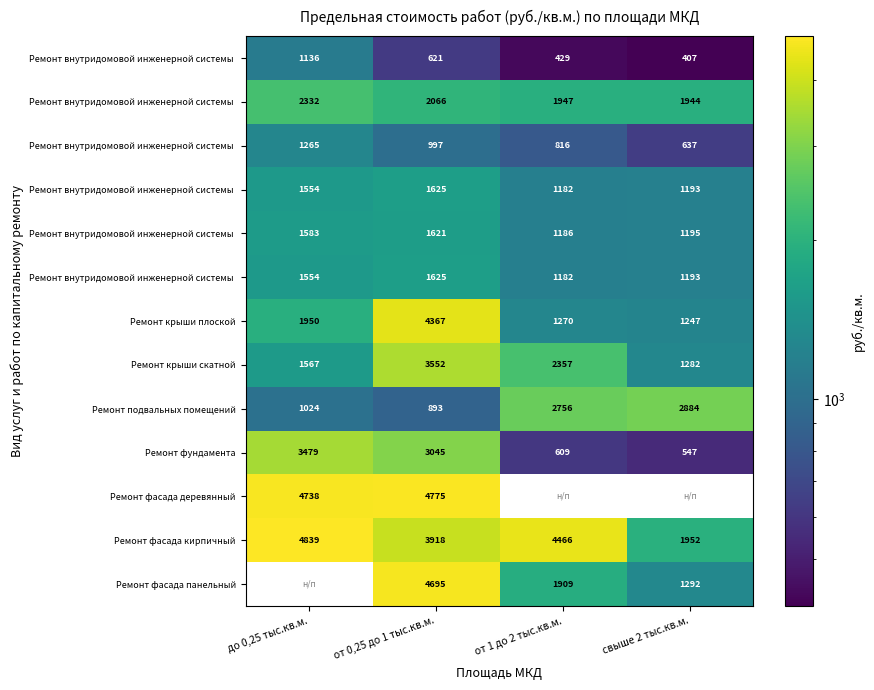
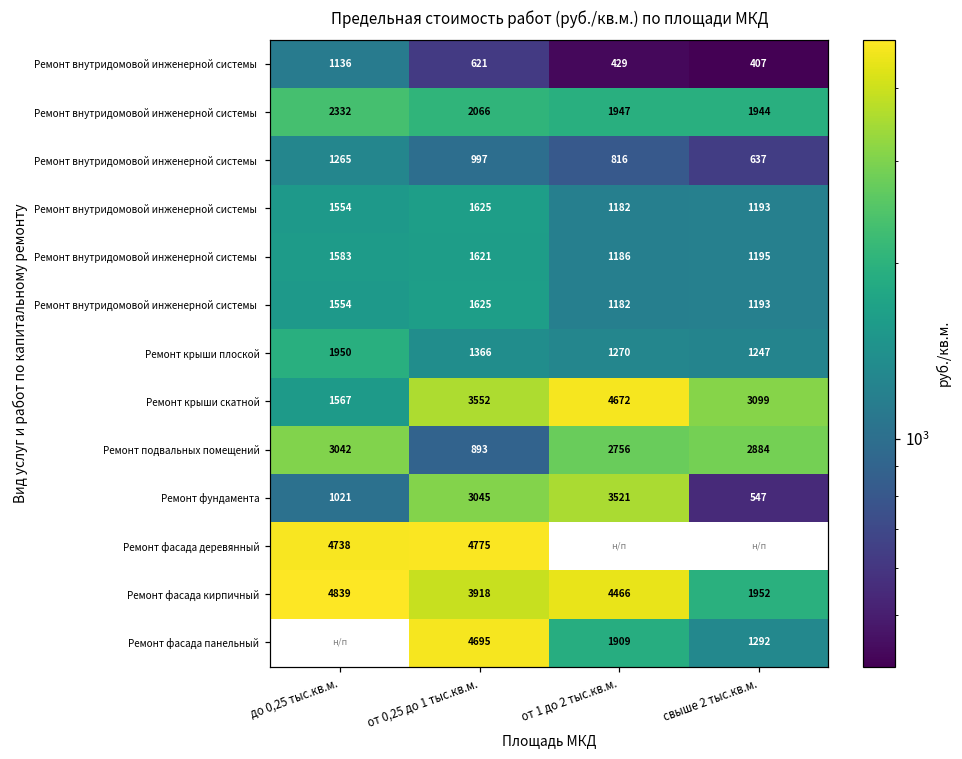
Ремонт крыши плоской, от 0,25 до 1 тыс.кв.м.: 4367 -> 1366
Ремонт крыши скатной, от 1 до 2 тыс.кв.м.: 2357 -> 4672
Ремонт крыши скатной, свыше 2 тыс.кв.м.: 1282 -> 3099
Ремонт подвальных помещений, до 0,25 тыс.кв.м.: 1024 -> 3042
Ремонт фундамента, до 0,25 тыс.кв.м.: 3479 -> 1021
Ремонт фундамента, от 1 до 2 тыс.кв.м.: 609 -> 3521
